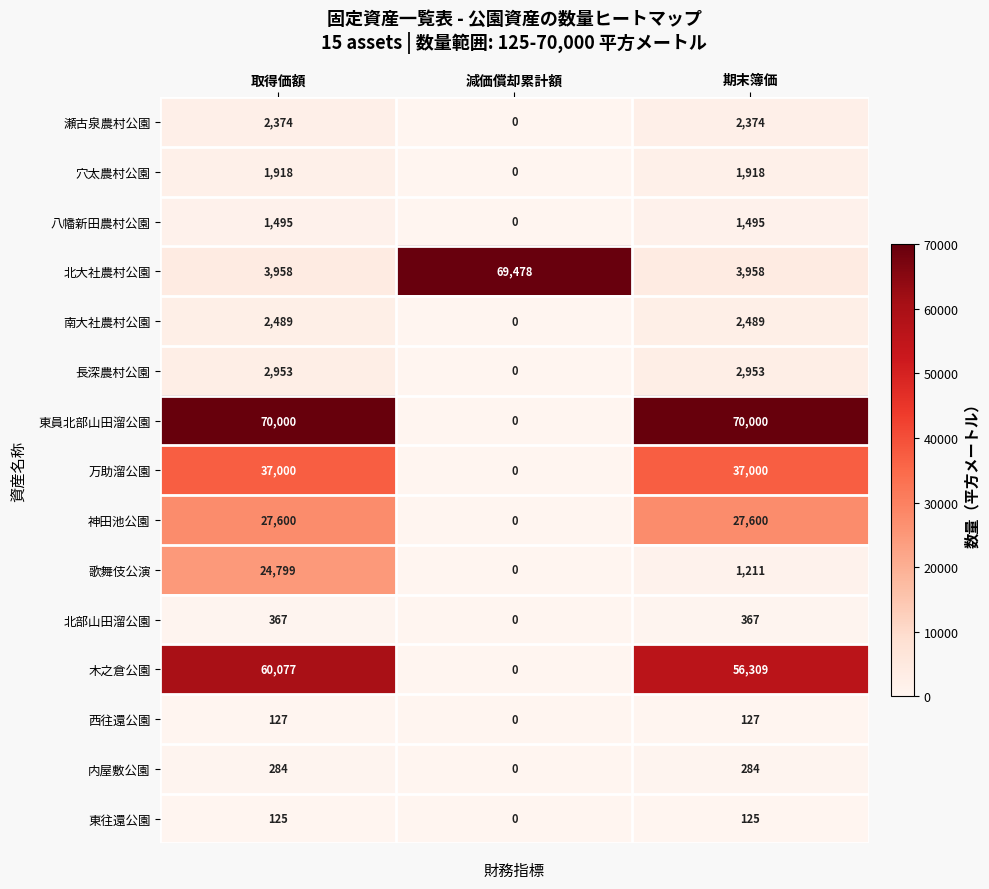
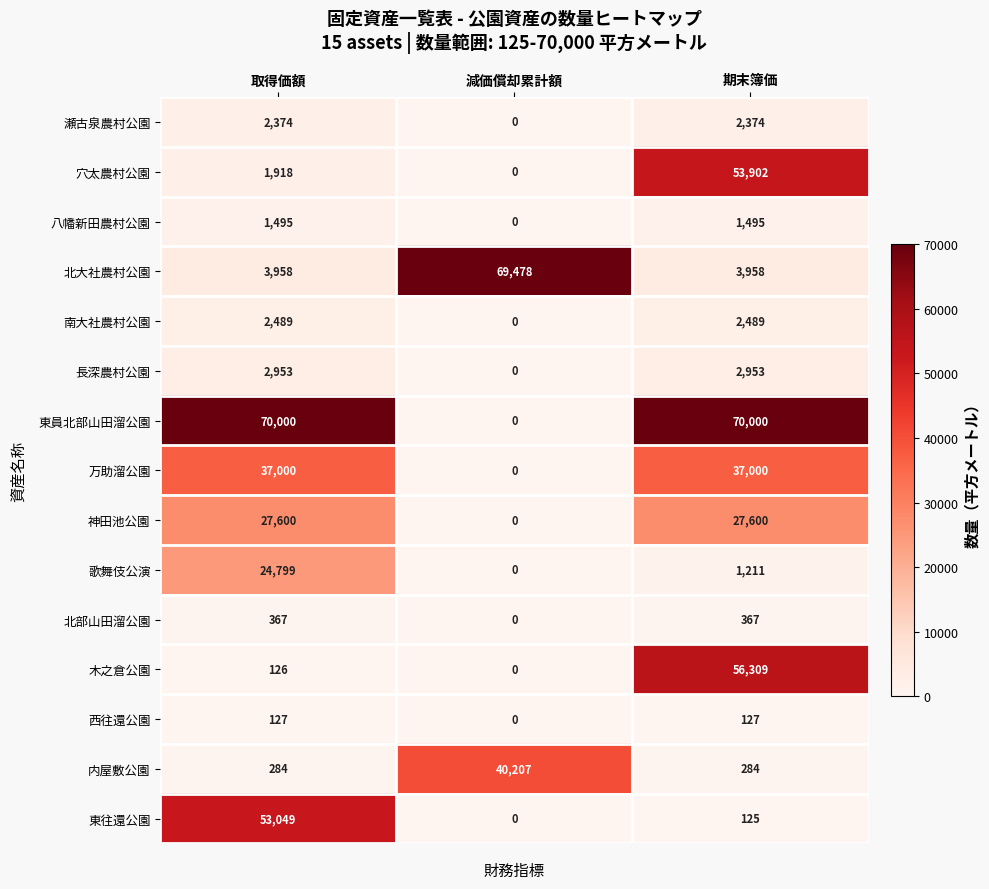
穴太農村公園, 期末簿価: 1,918 -> 53,902
木之倉公園, 取得価額: 60,077 -> 126
内屋敷公園, 減価償却累計額: 0 -> 40,207
東往還公園, 取得価額: 125 -> 53,049
